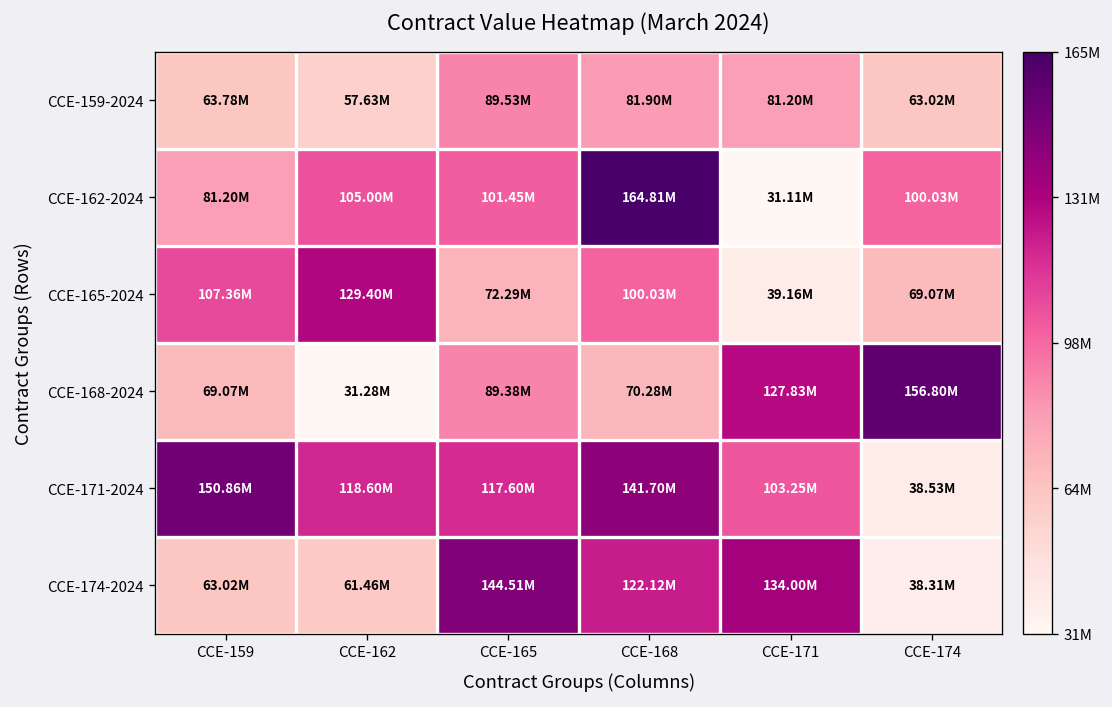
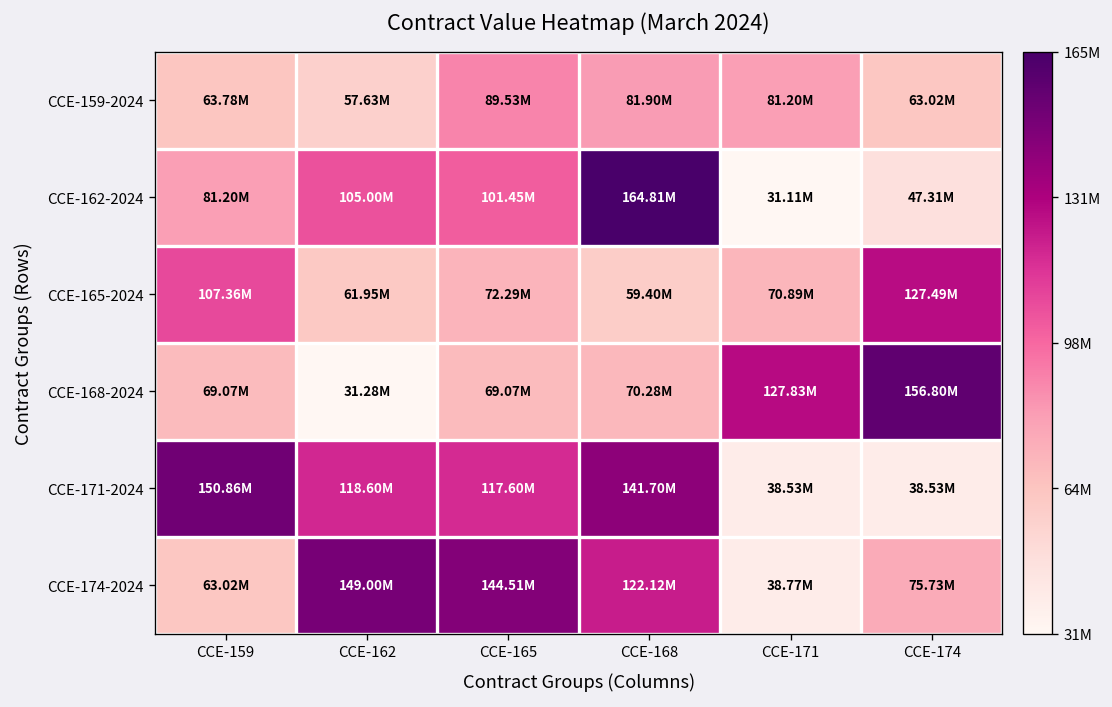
CCE-162-2024, CCE-174: 100.03M -> 47.31M
CCE-165-2024, CCE-162: 129.40M -> 61.95M
CCE-165-2024, CCE-168: 100.03M -> 59.40M
CCE-165-2024, CCE-171: 39.16M -> 70.89M
CCE-165-2024, CCE-174: 69.07M -> 127.49M
CCE-168-2024, CCE-165: 89.38M -> 69.07M
CCE-171-2024, CCE-171: 103.25M -> 38.53M
CCE-174-2024, CCE-162: 61.46M -> 149.00M
CCE-174-2024, CCE-171: 134.00M -> 38.77M
CCE-174-2024, CCE-174: 38.31M -> 75.73M
